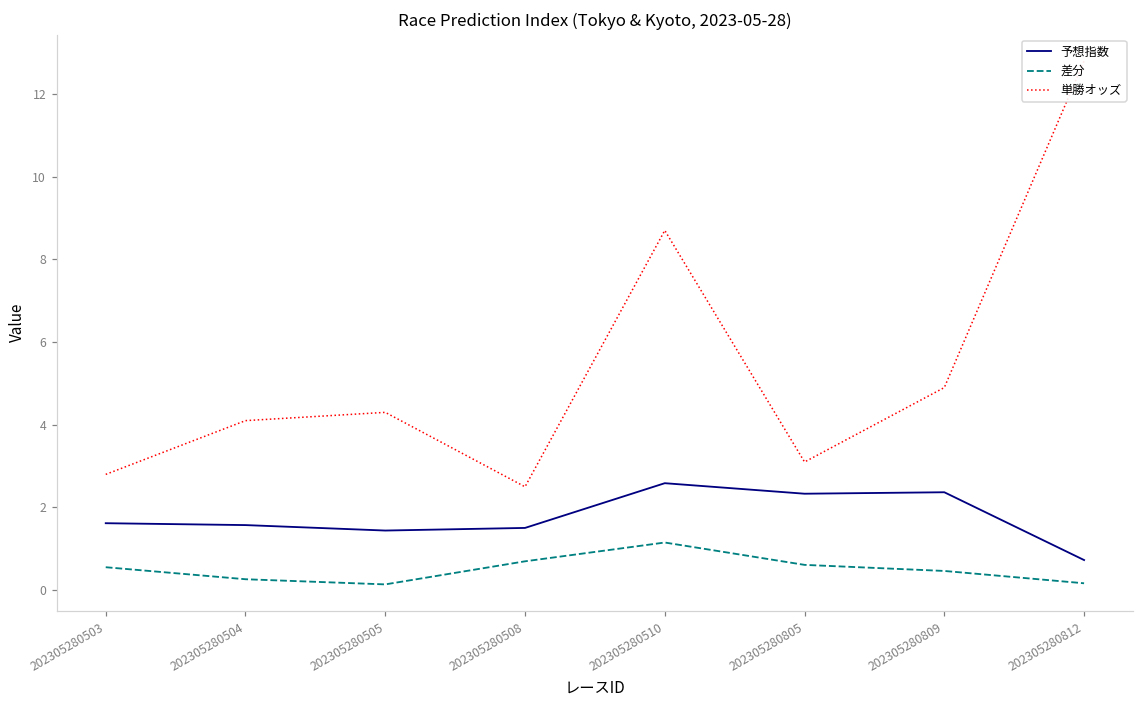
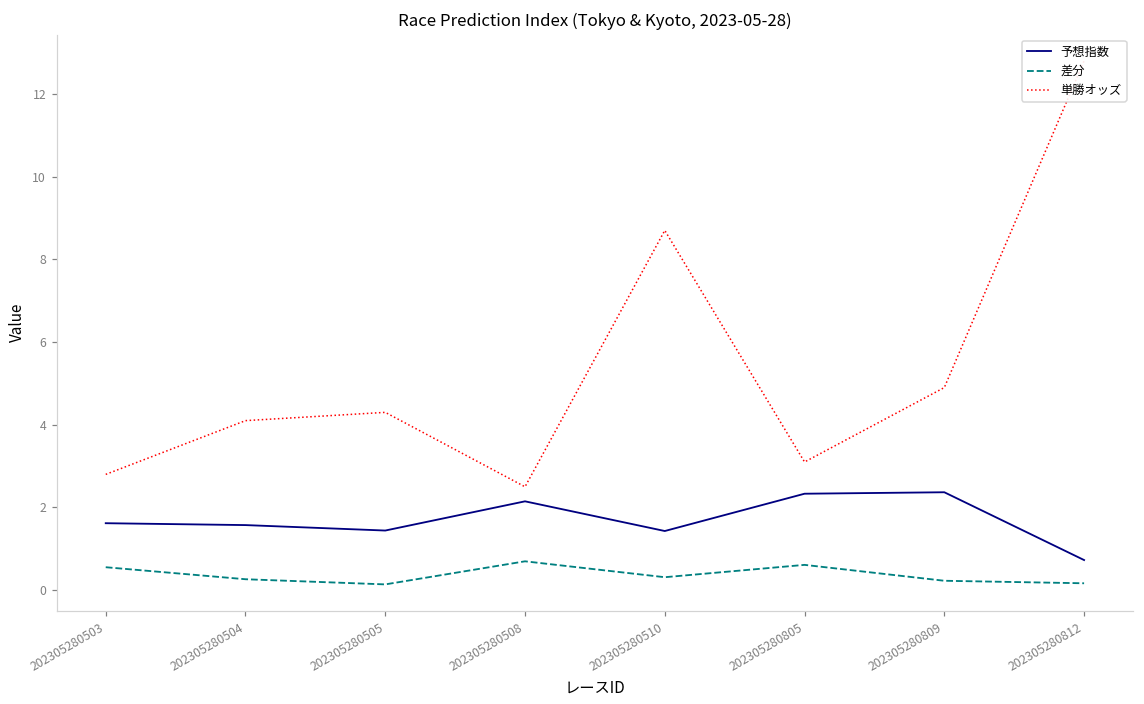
予想指数, 202305280508: 1.5 -> 2.1
予想指数, 202305280510: 2.6 -> 1.4
差分, 202305280510: 1.2 -> 0.3
差分, 202305280809: 0.5 -> 0.2
